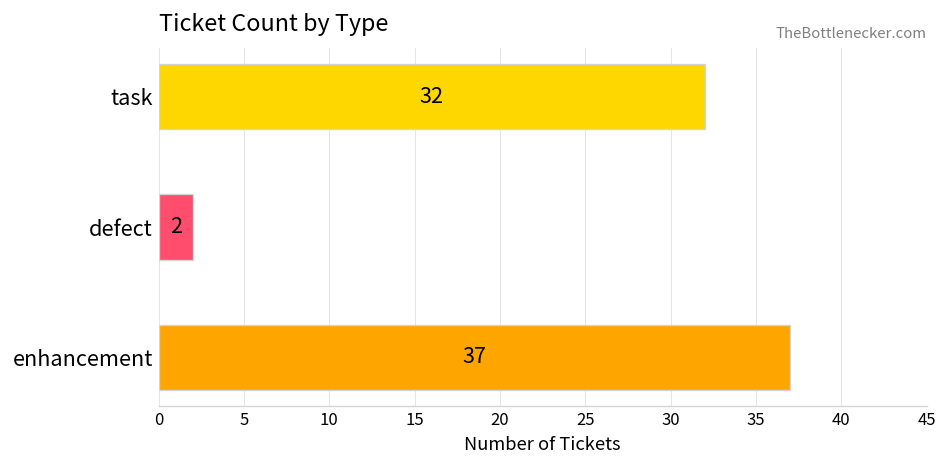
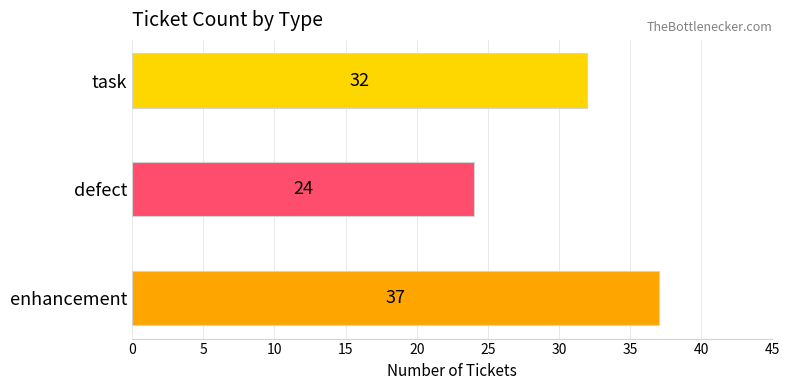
defect: 2 -> 24
